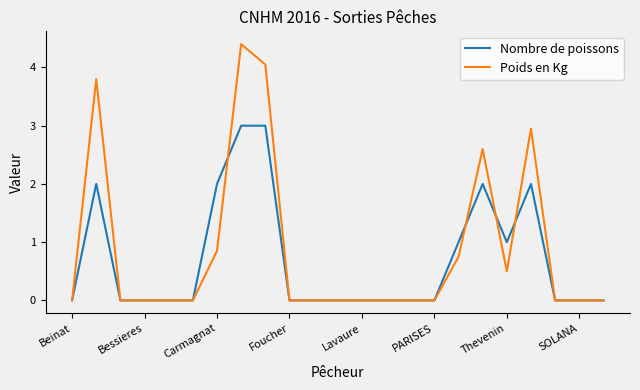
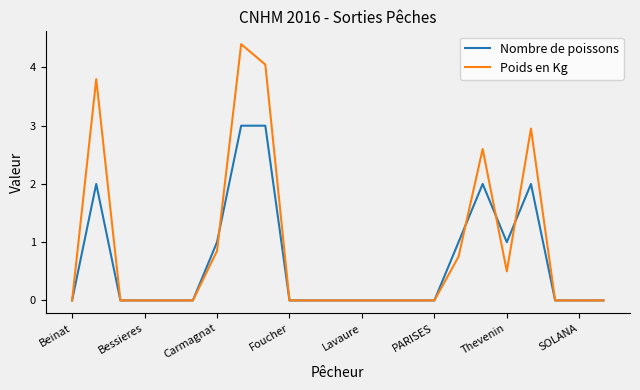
Nombre de poissons, Carmagnat: 2 -> 1
